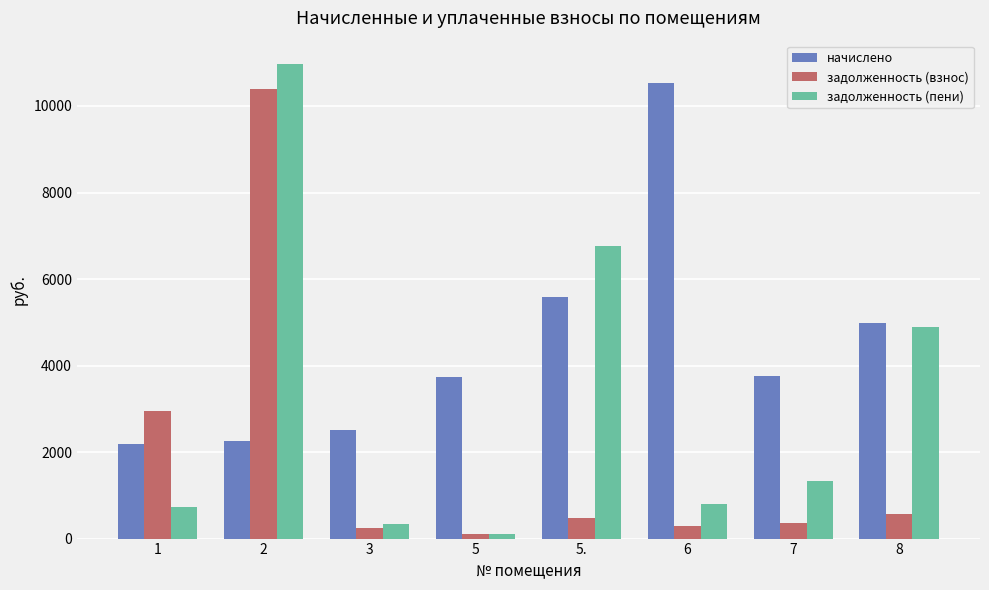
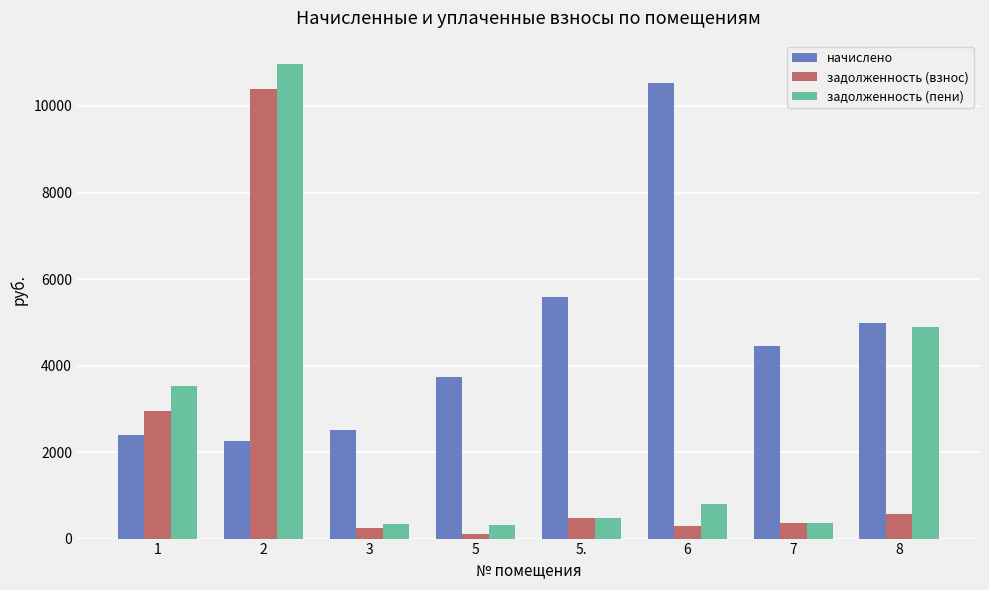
начислено, 1: 2200 -> 2400
задолженность (пени), 1: 700 -> 3500
задолженность (пени), 5: 100 -> 300
задолженность (пени), 5.: 6800 -> 500
начислено, 7: 3800 -> 4500
задолженность (пени), 7: 1300 -> 400
